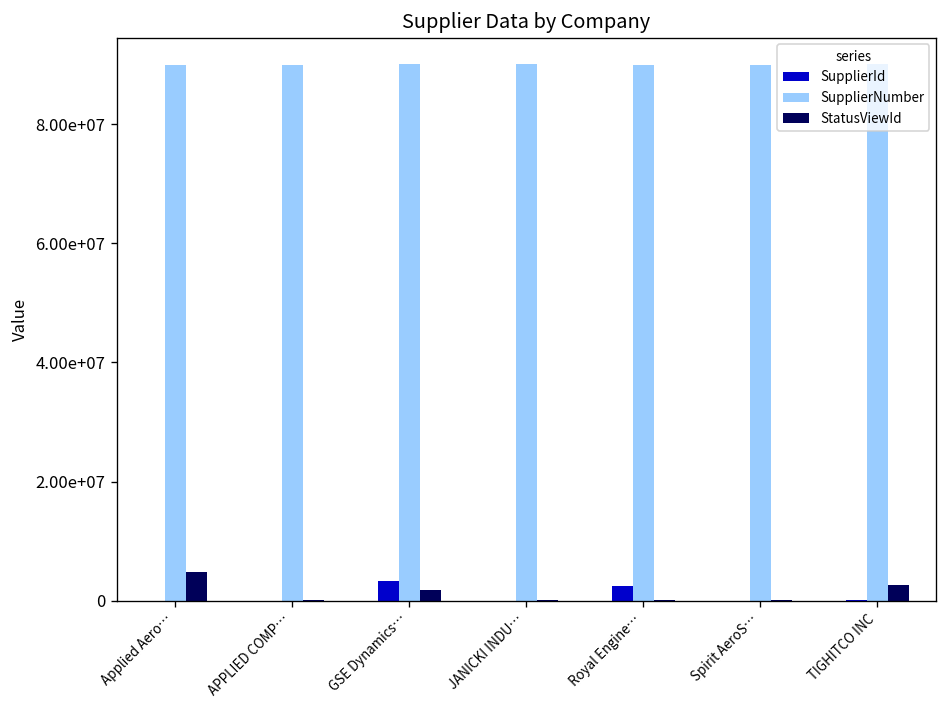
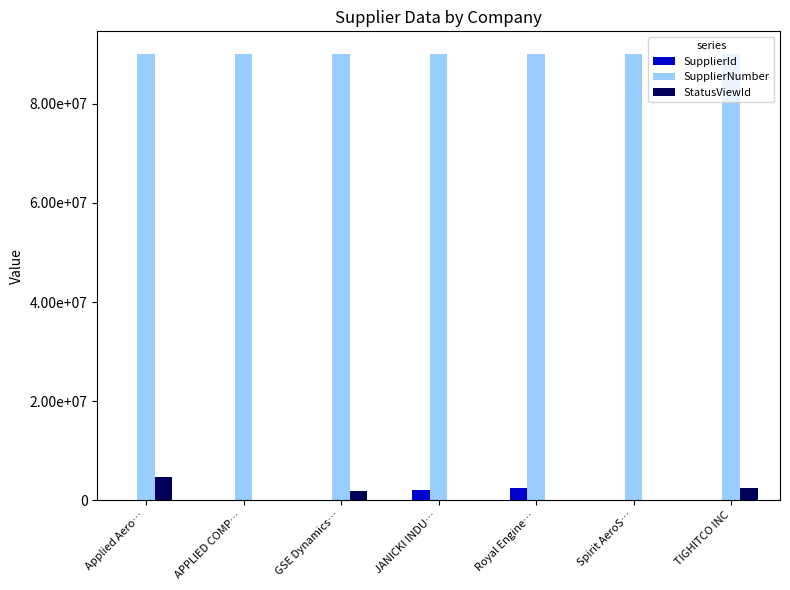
SupplierId, GSE Dynamics…: 3000000 -> 0
SupplierId, JANICKI INDU…: 0 -> 2000000
